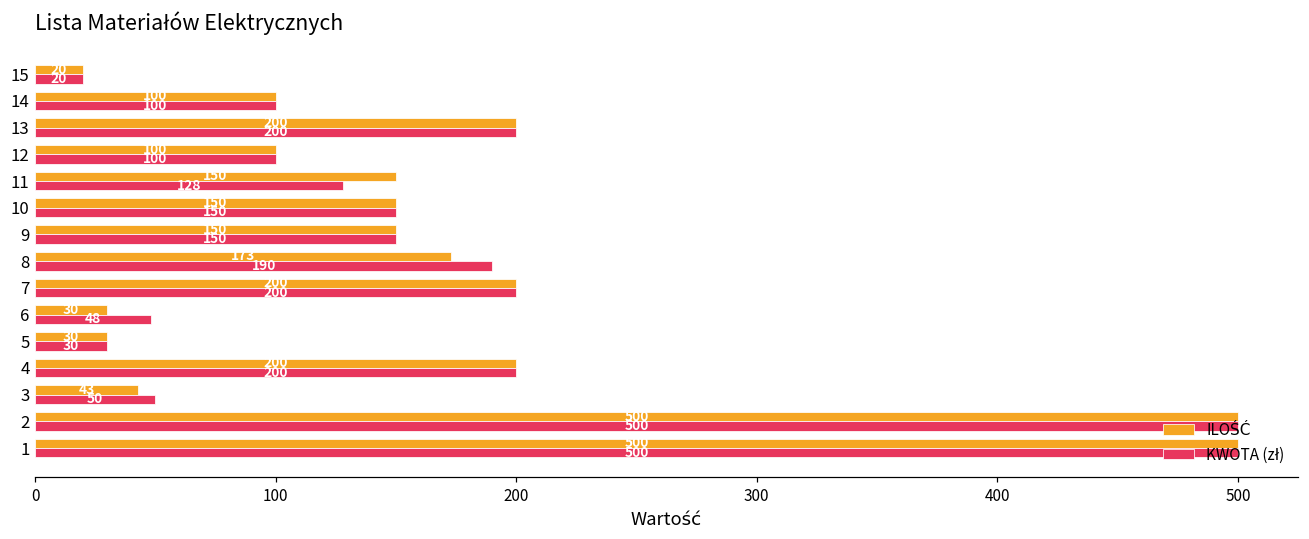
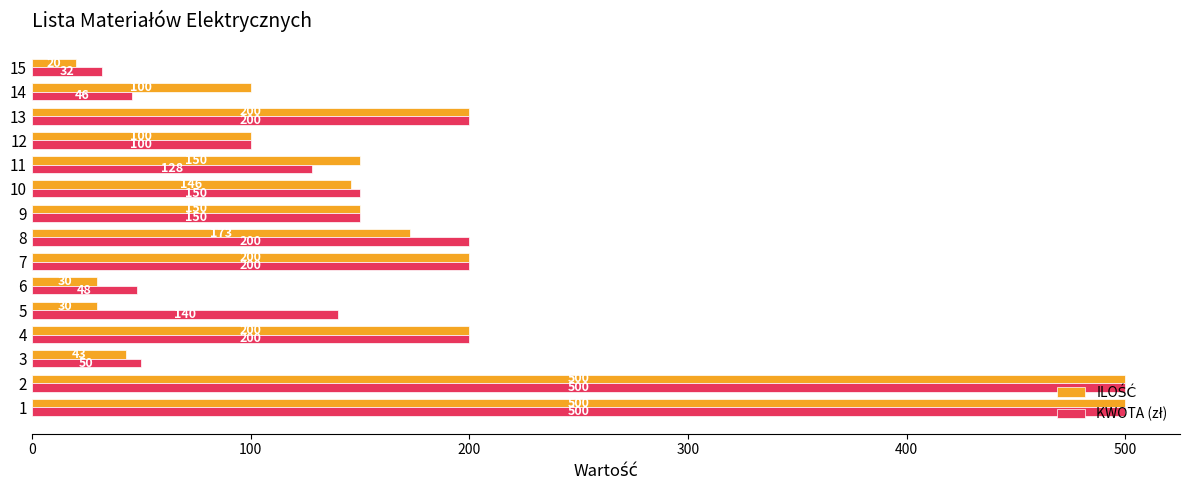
KWOTA (zł), 15: 20 -> 32
KWOTA (zł), 14: 100 -> 46
ILOŚĆ, 10: 150 -> 146
KWOTA (zł), 8: 190 -> 200
KWOTA (zł), 5: 30 -> 140
